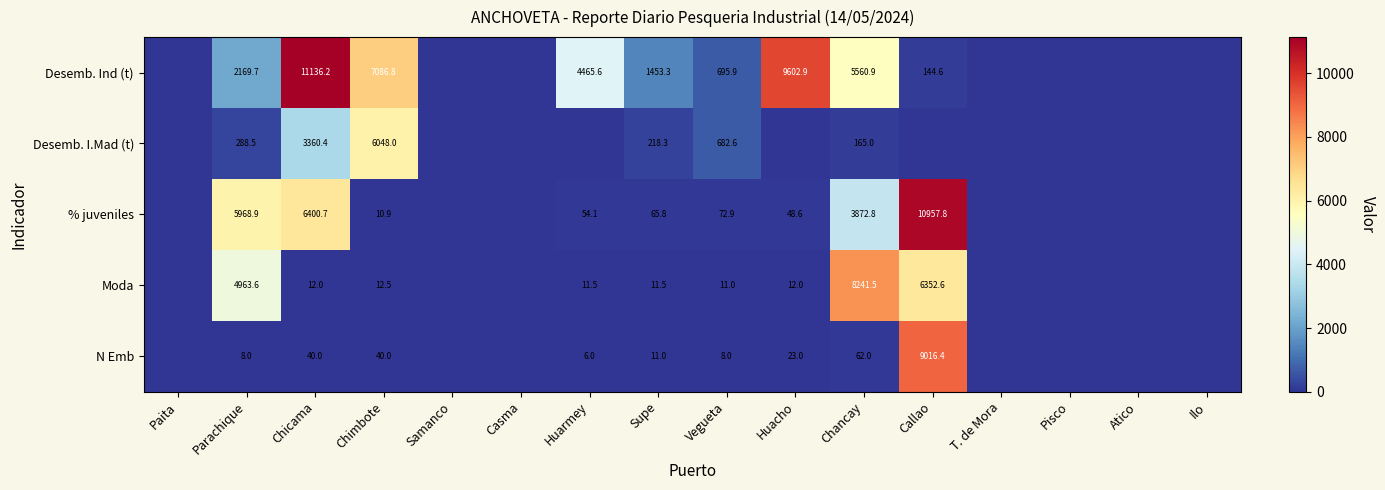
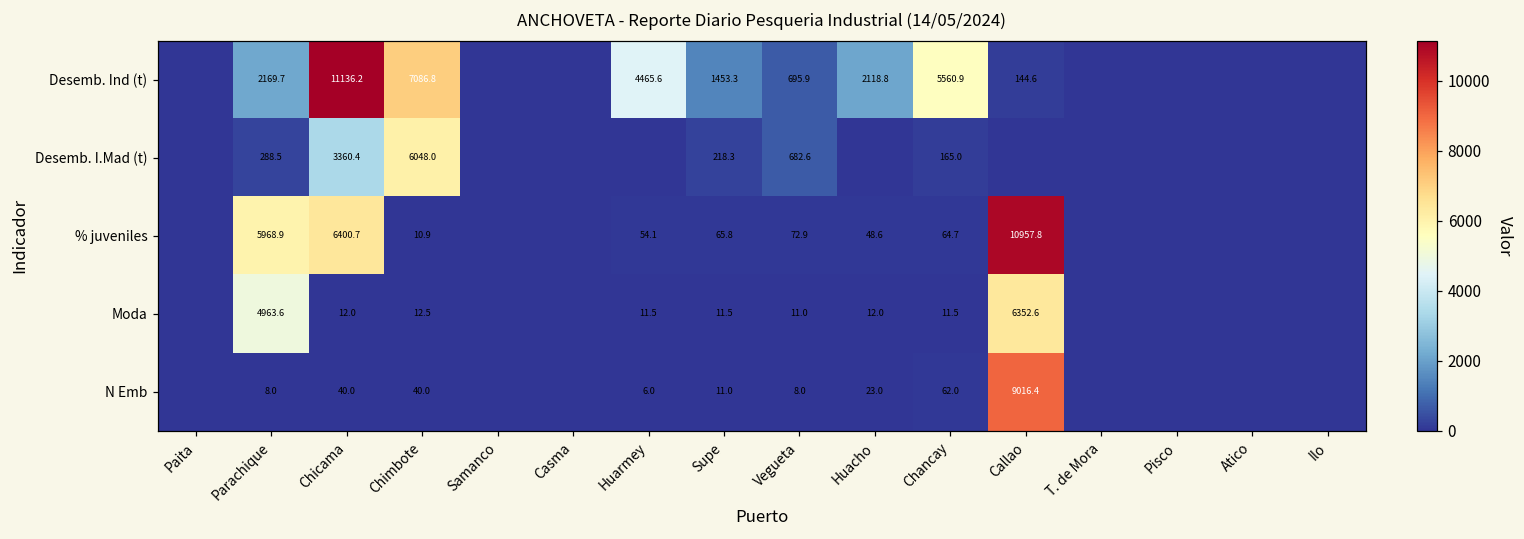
Desemb. Ind (t), Huacho: 9602.9 -> 2118.8
% juveniles, Chancay: 3872.8 -> 64.7
Moda, Chancay: 8241.5 -> 11.5
